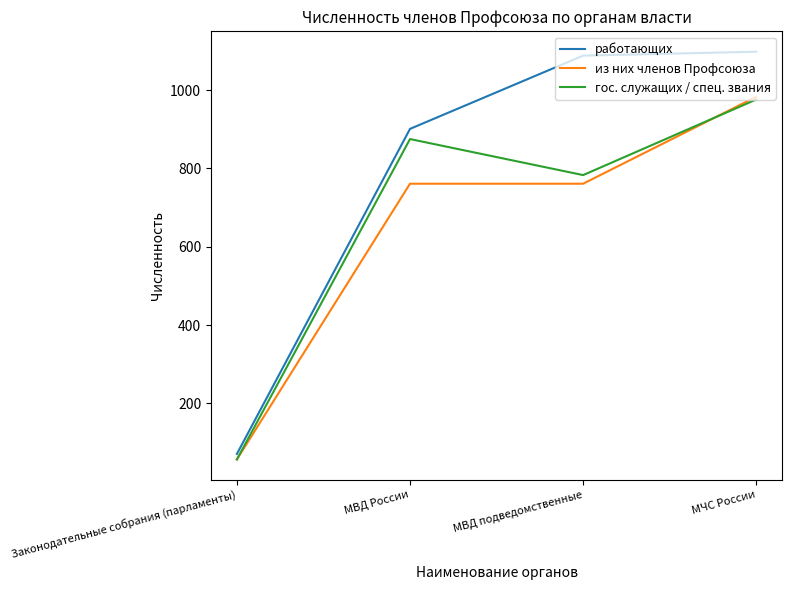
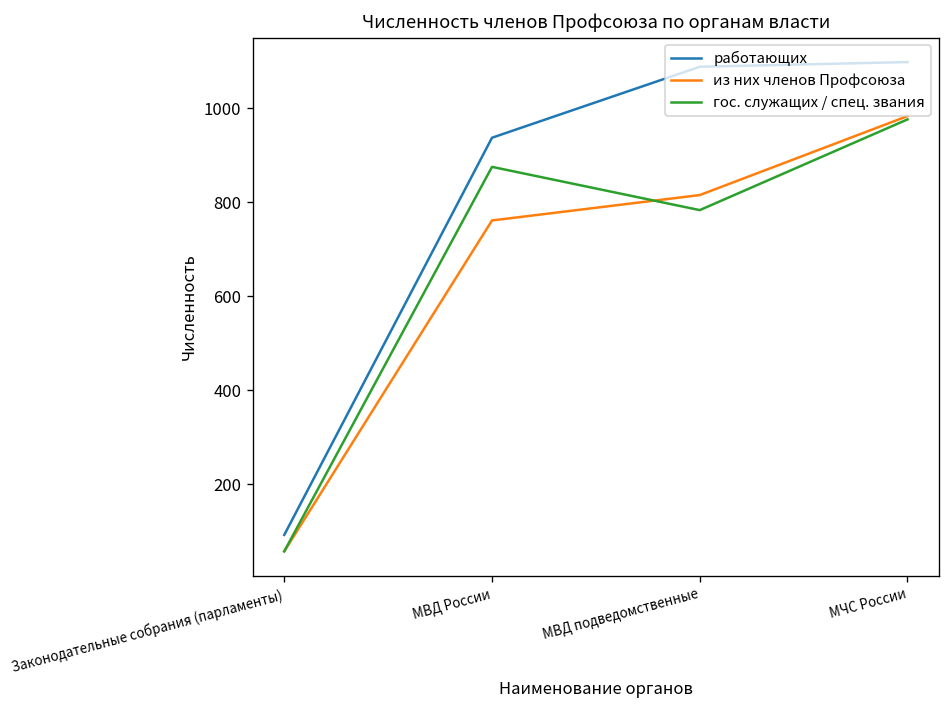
работающих, Законодательные собрания (парламенты): 70 -> 90
работающих, МВД России: 900 -> 940
из них членов Профсоюза, МВД подведомственные: 760 -> 820
